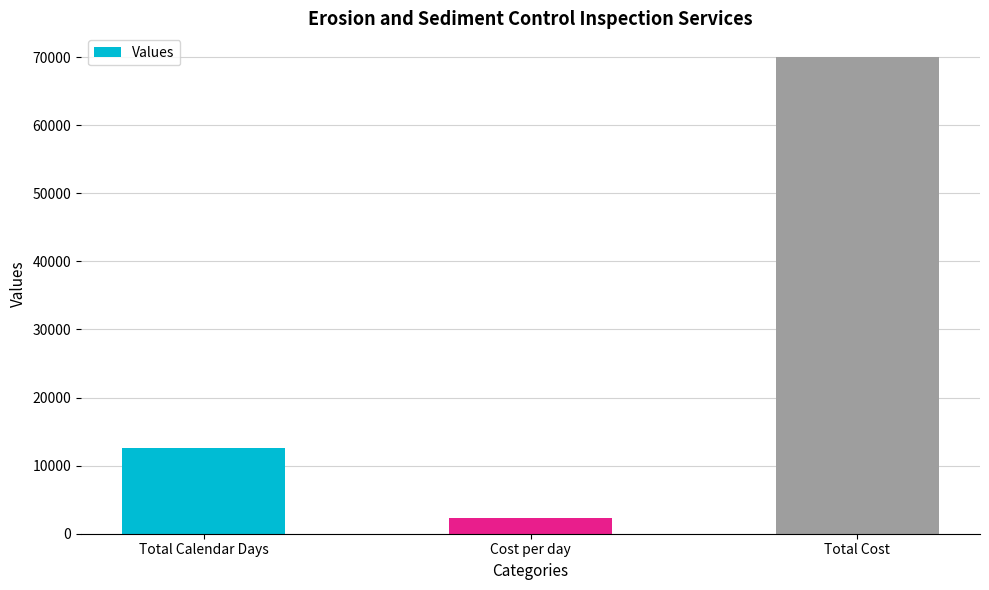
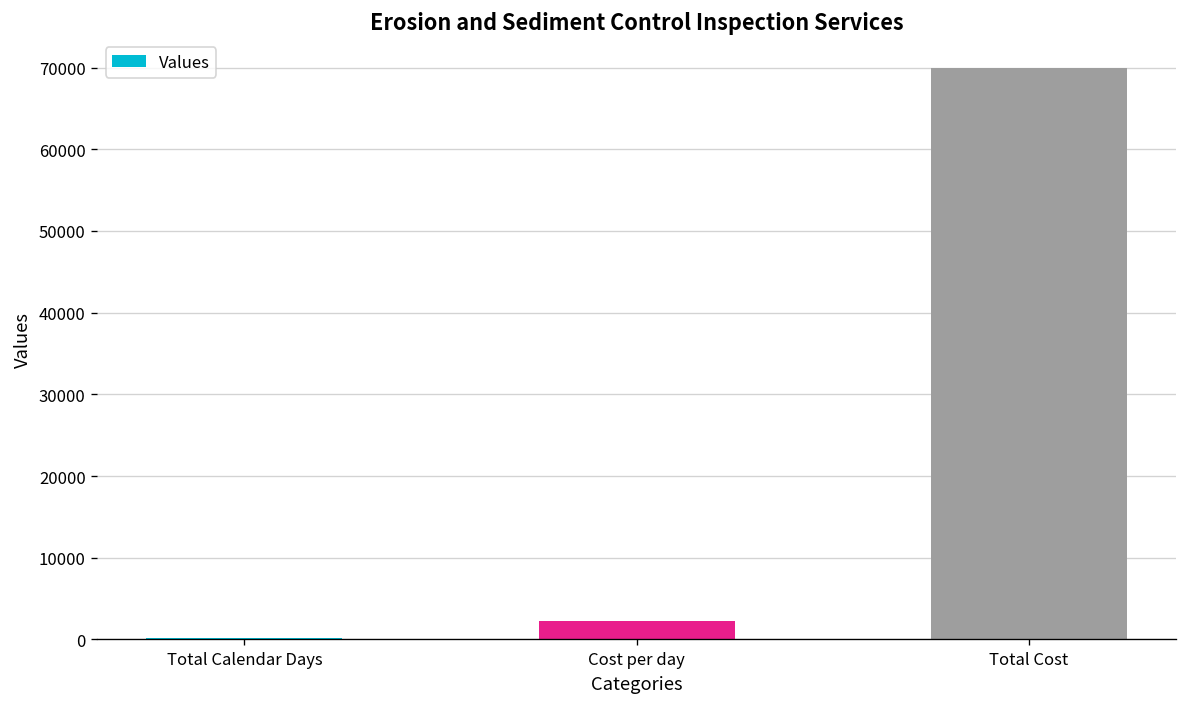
Total Calendar Days: 13000 -> 0
